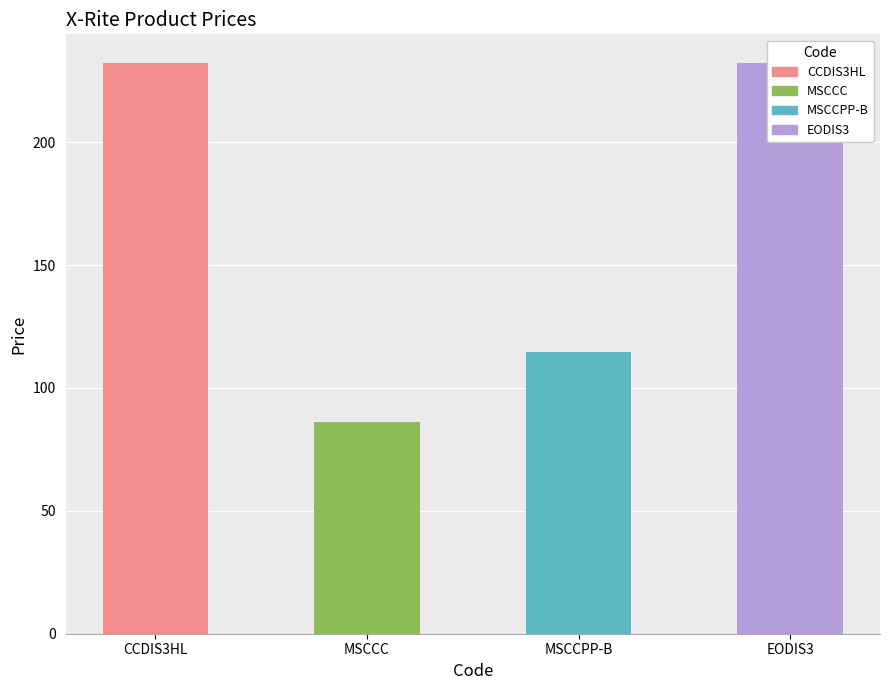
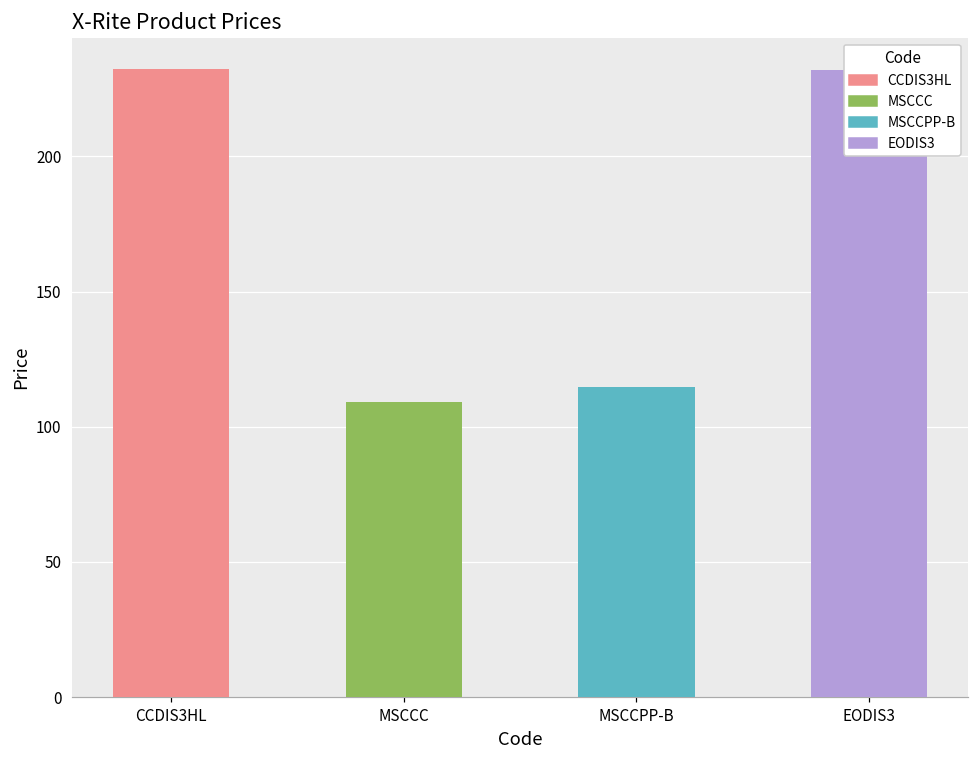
MSCCC: 86 -> 109
